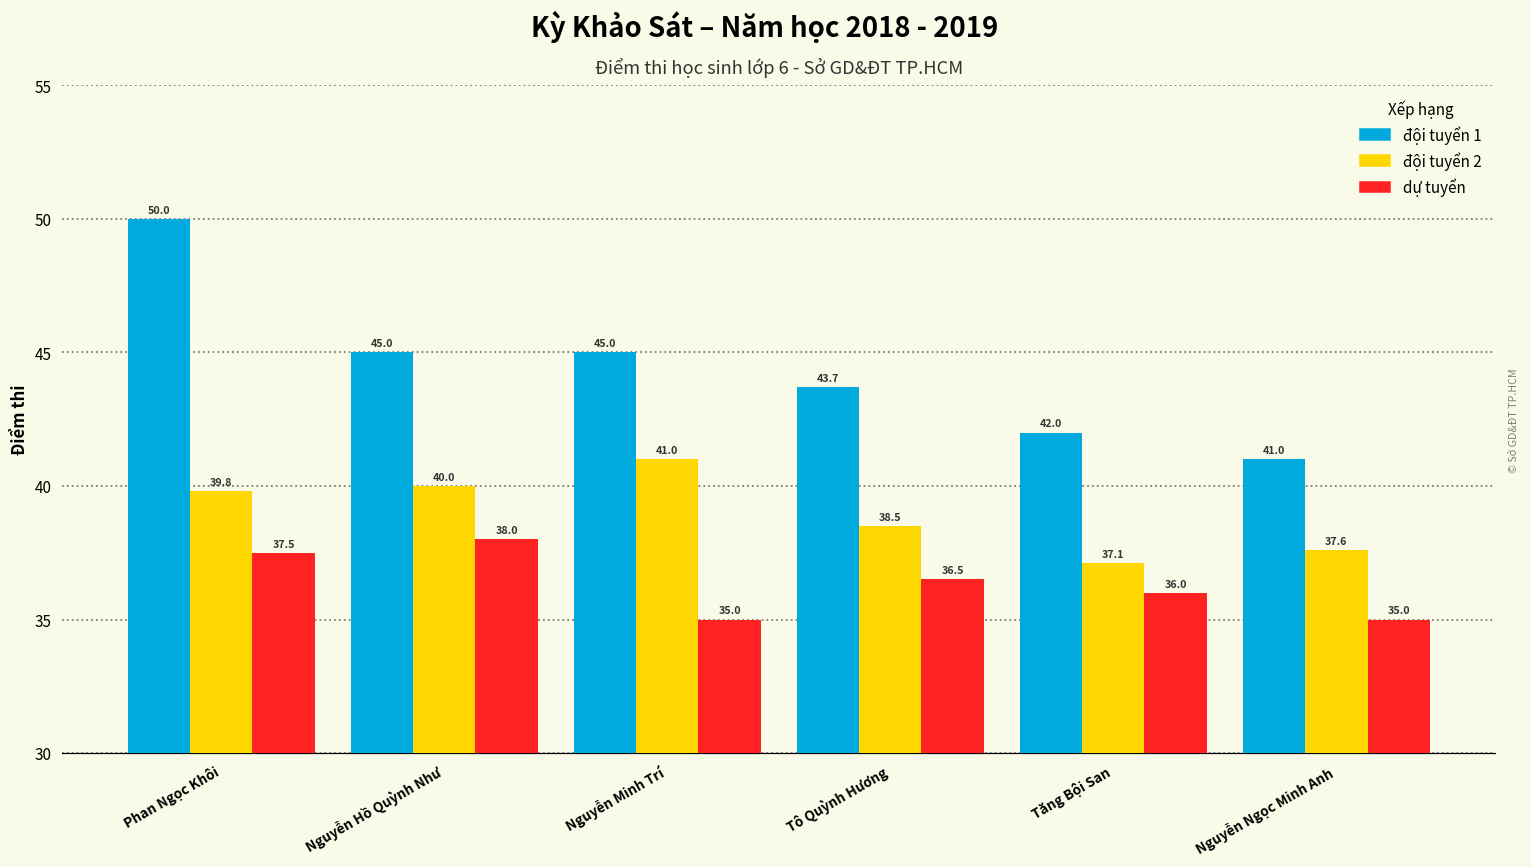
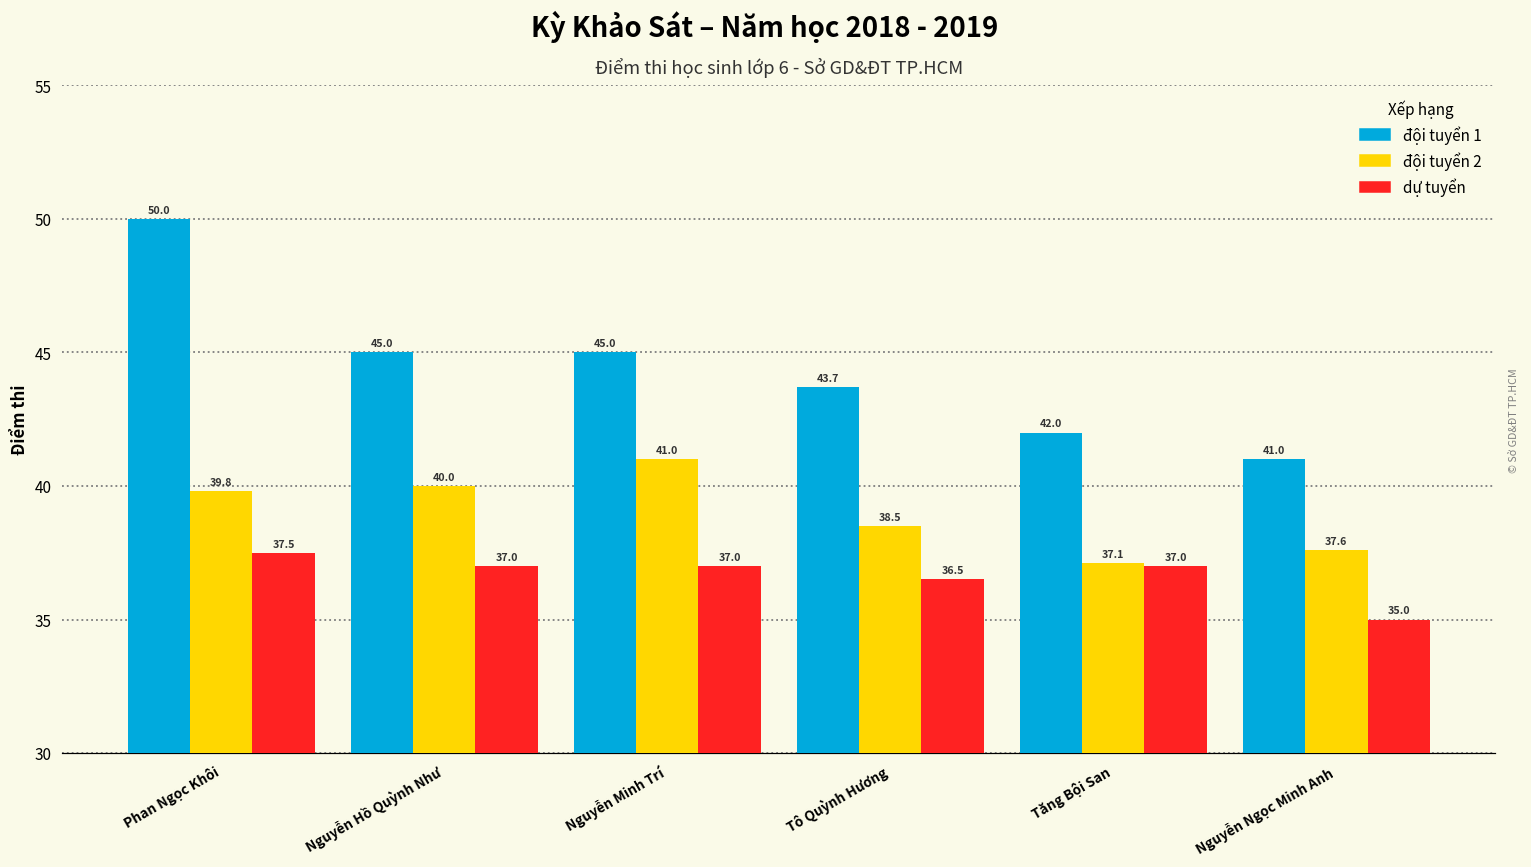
dự tuyển, Nguyễn Hồ Quỳnh Như: 38.0 -> 37.0
dự tuyển, Nguyễn Minh Trí: 35.0 -> 37.0
dự tuyển, Tăng Bội San: 36.0 -> 37.0
